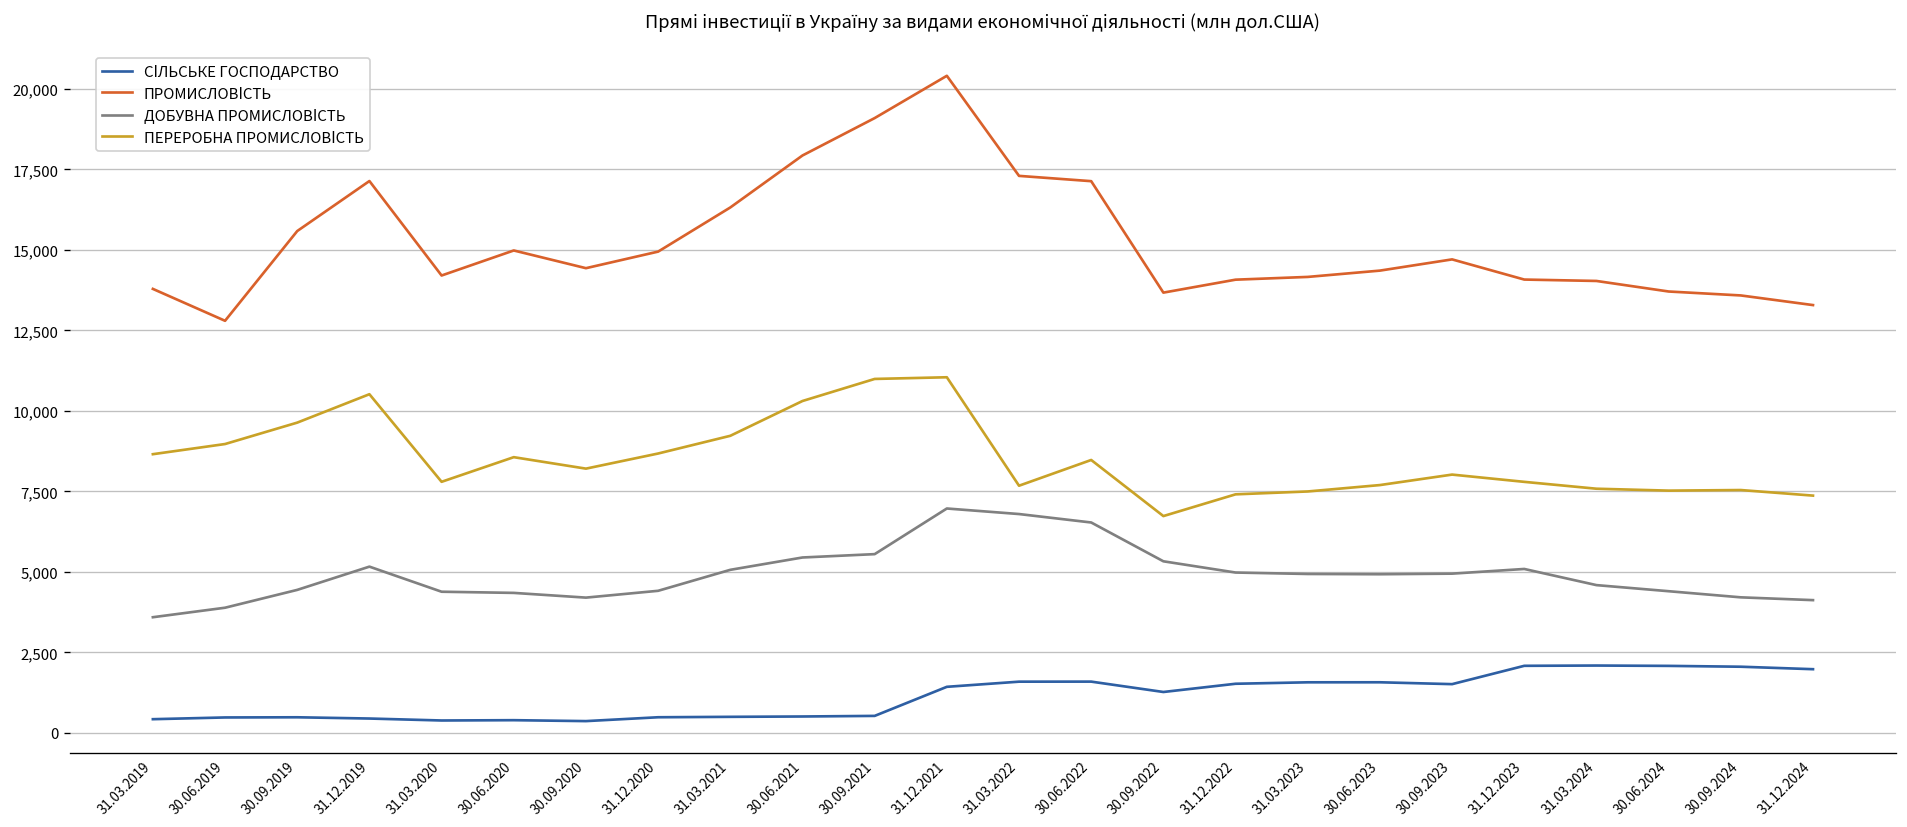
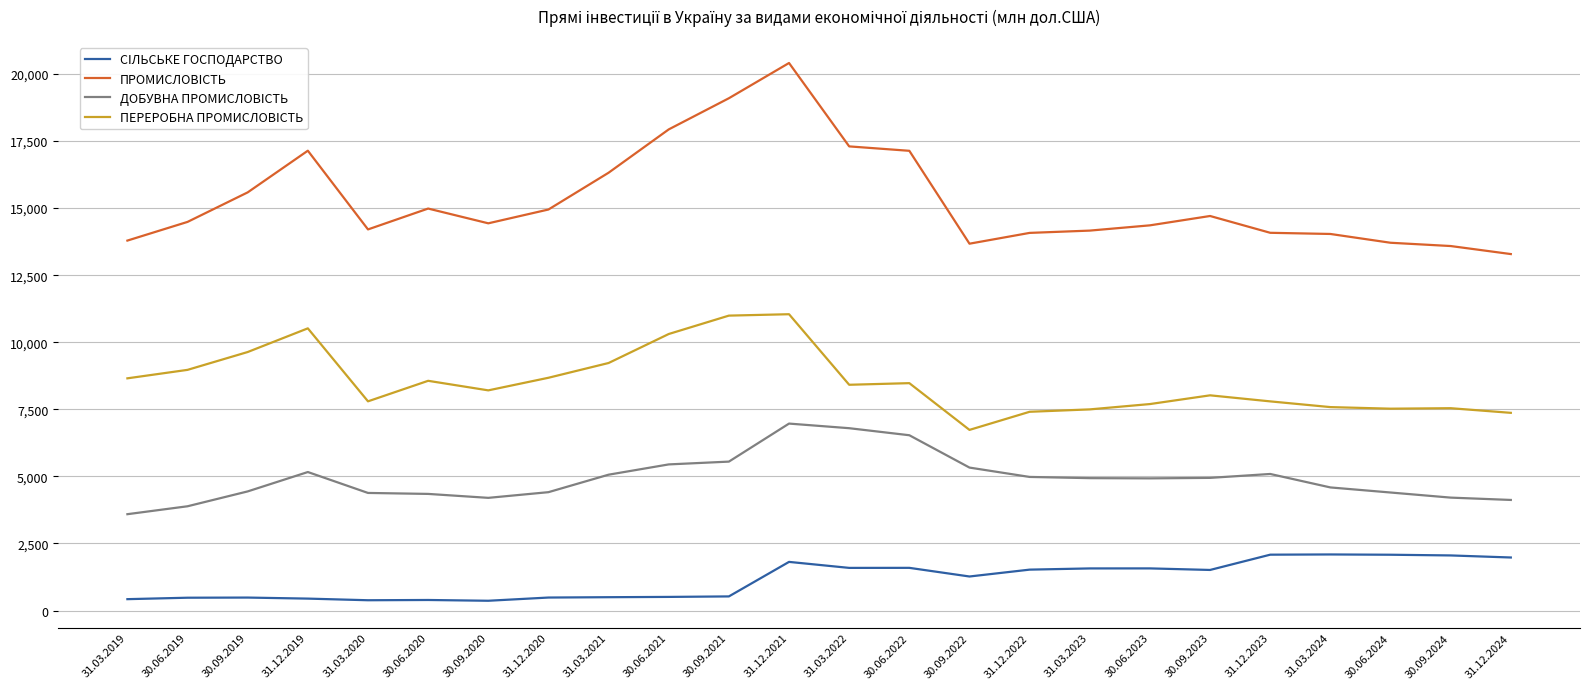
ПРОМИСЛОВІСТЬ, 30.06.2019: 12,800 -> 14,500
СІЛЬСЬКЕ ГОСПОДАРСТВО, 31.12.2021: 1,400 -> 1,800
ПЕРЕРОБНА ПРОМИСЛОВІСТЬ, 31.03.2022: 7,700 -> 8,400
